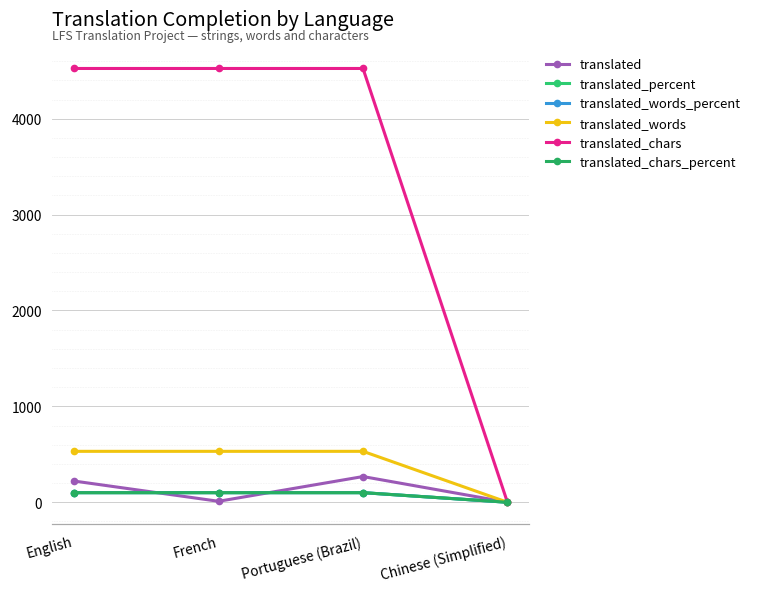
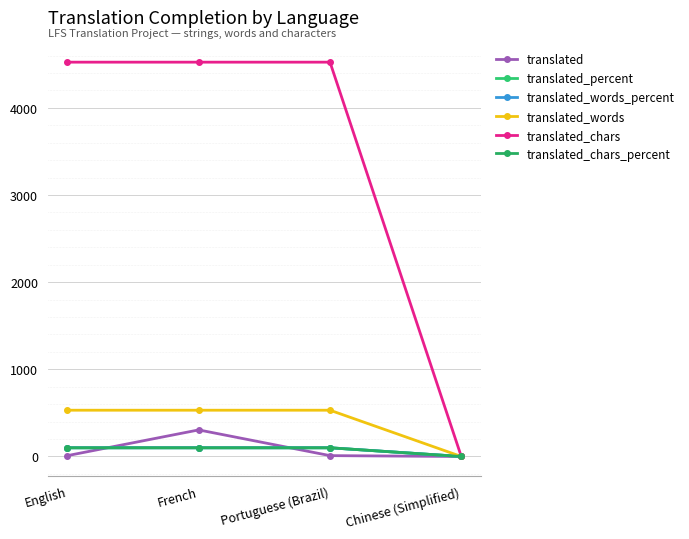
translated, English: 200 -> 0
translated, French: 0 -> 300
translated, Portuguese (Brazil): 300 -> 0
